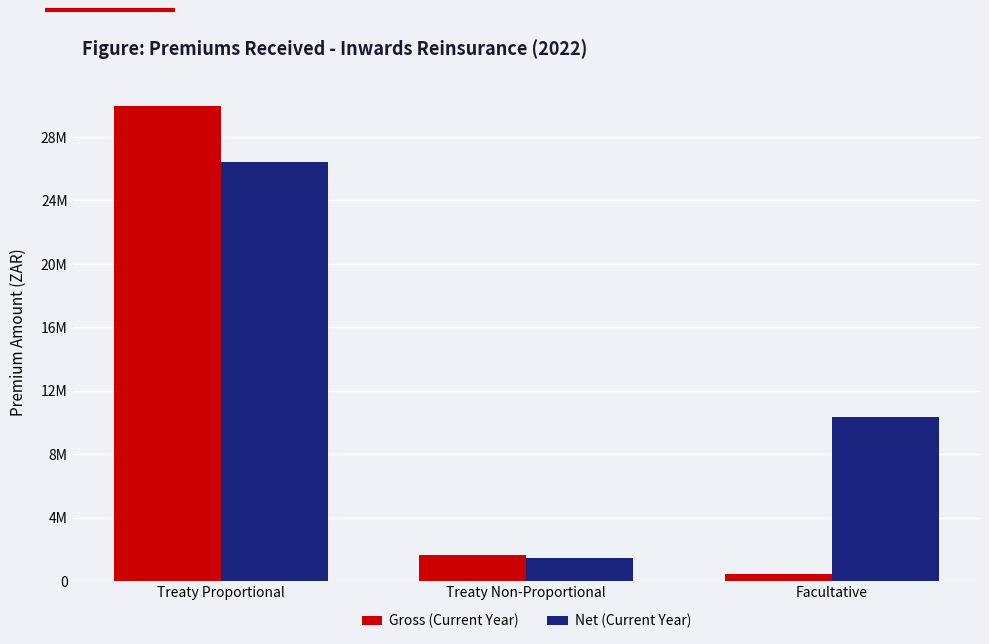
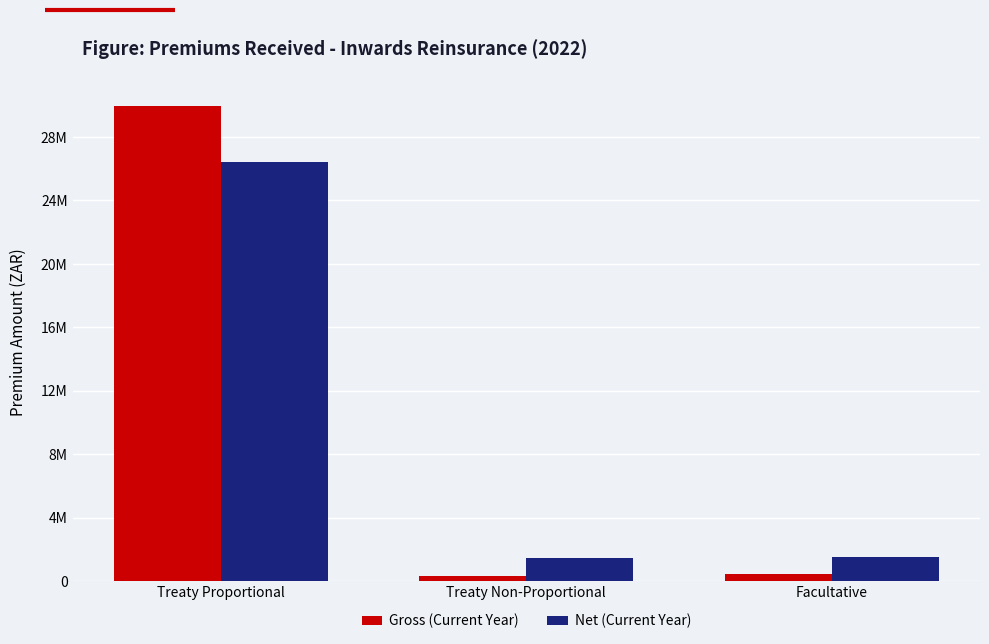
Gross (Current Year), Treaty Non-Proportional: 1700000 -> 300000
Net (Current Year), Facultative: 10400000 -> 1500000
